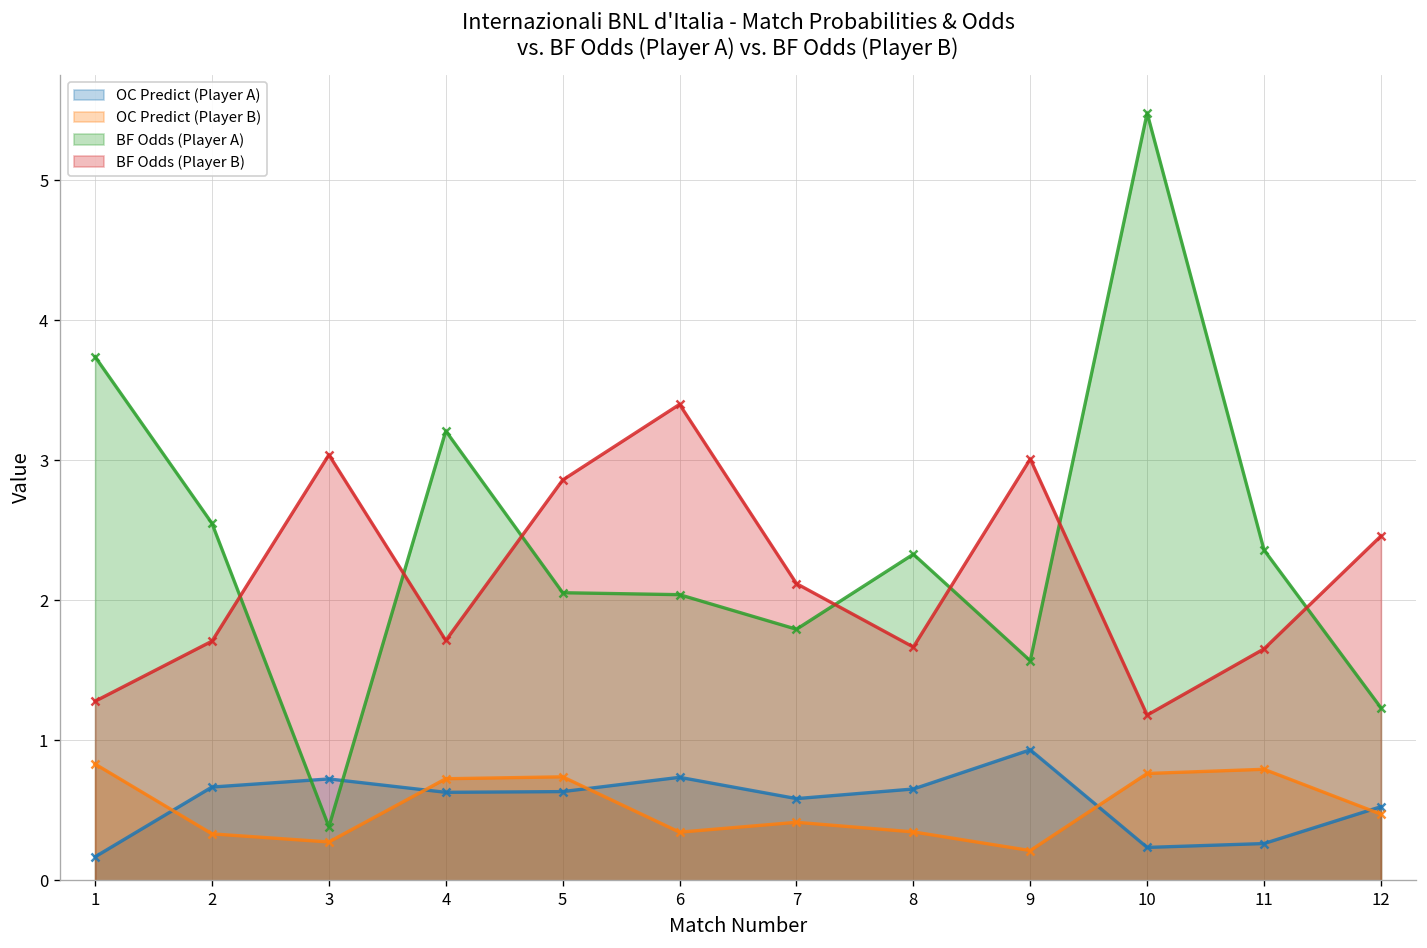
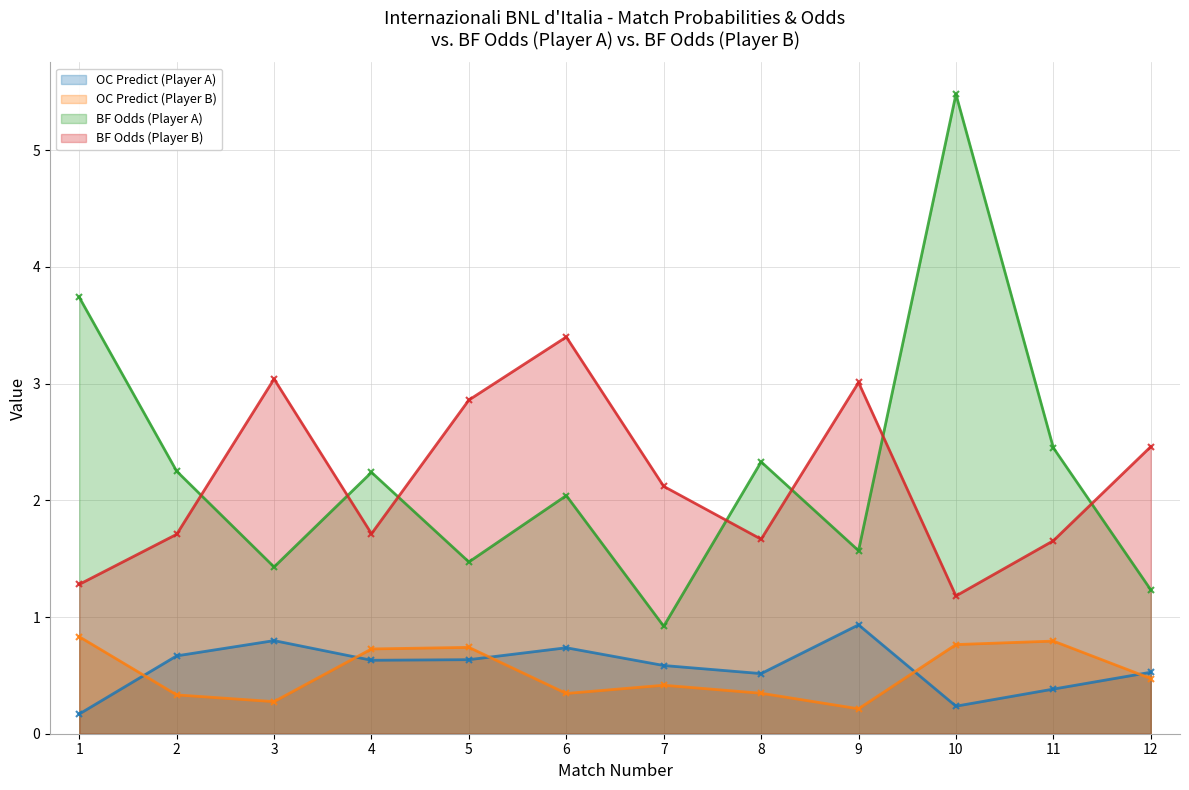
BF Odds (Player A), 2: 2.55 -> 2.25
OC Predict (Player A), 3: 0.73 -> 0.80
BF Odds (Player A), 3: 0.38 -> 1.43
BF Odds (Player A), 4: 3.21 -> 2.24
BF Odds (Player A), 5: 2.06 -> 1.47
BF Odds (Player A), 7: 1.79 -> 0.92
OC Predict (Player A), 8: 0.65 -> 0.52
OC Predict (Player A), 11: 0.26 -> 0.38
BF Odds (Player A), 11: 2.36 -> 2.45
